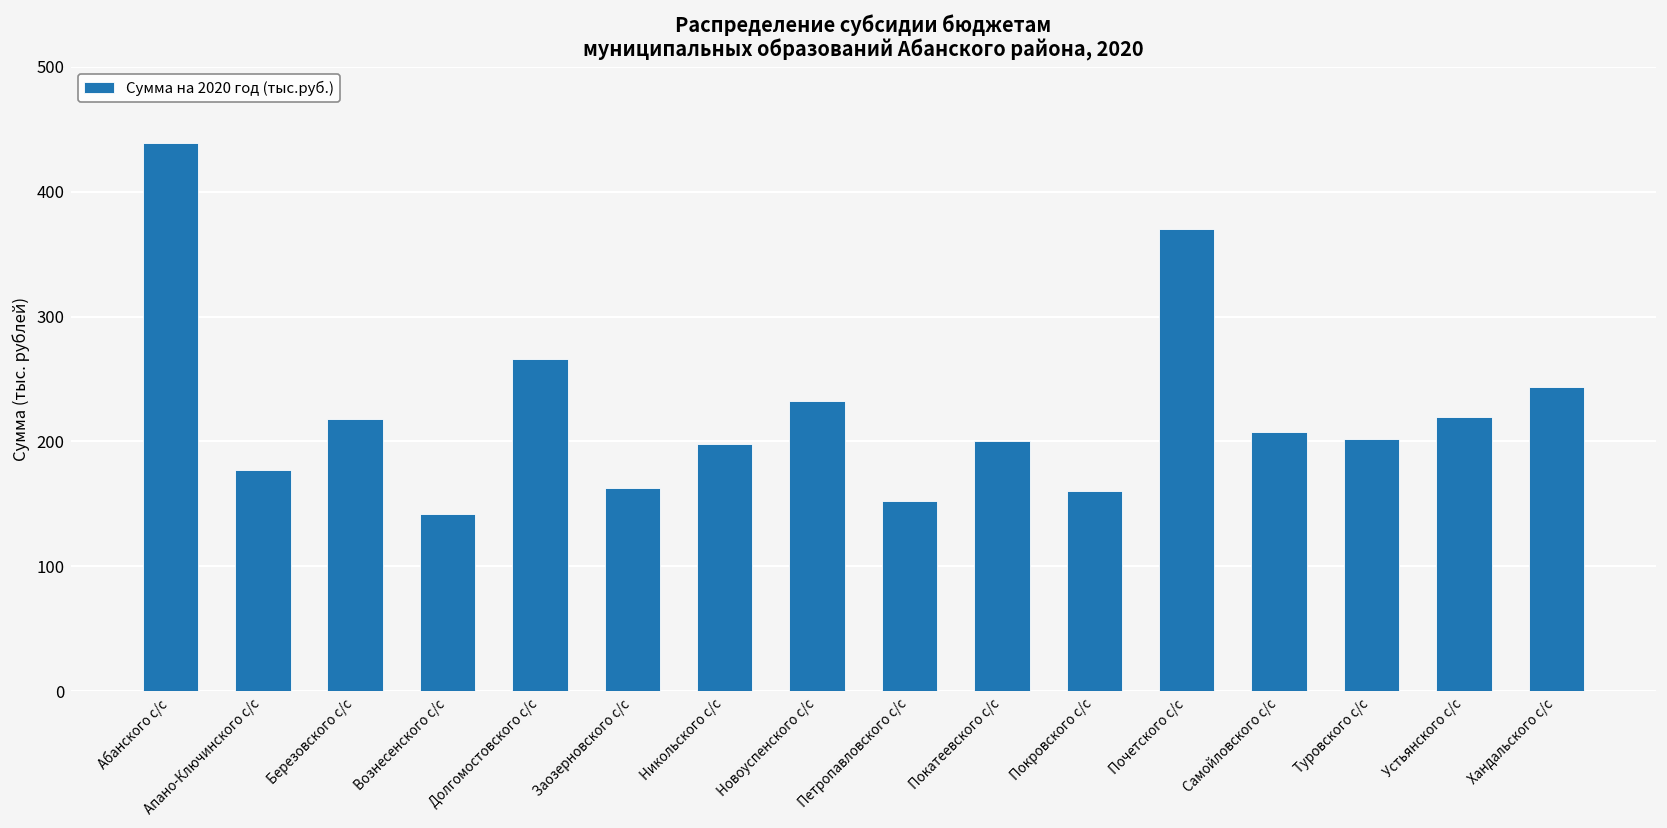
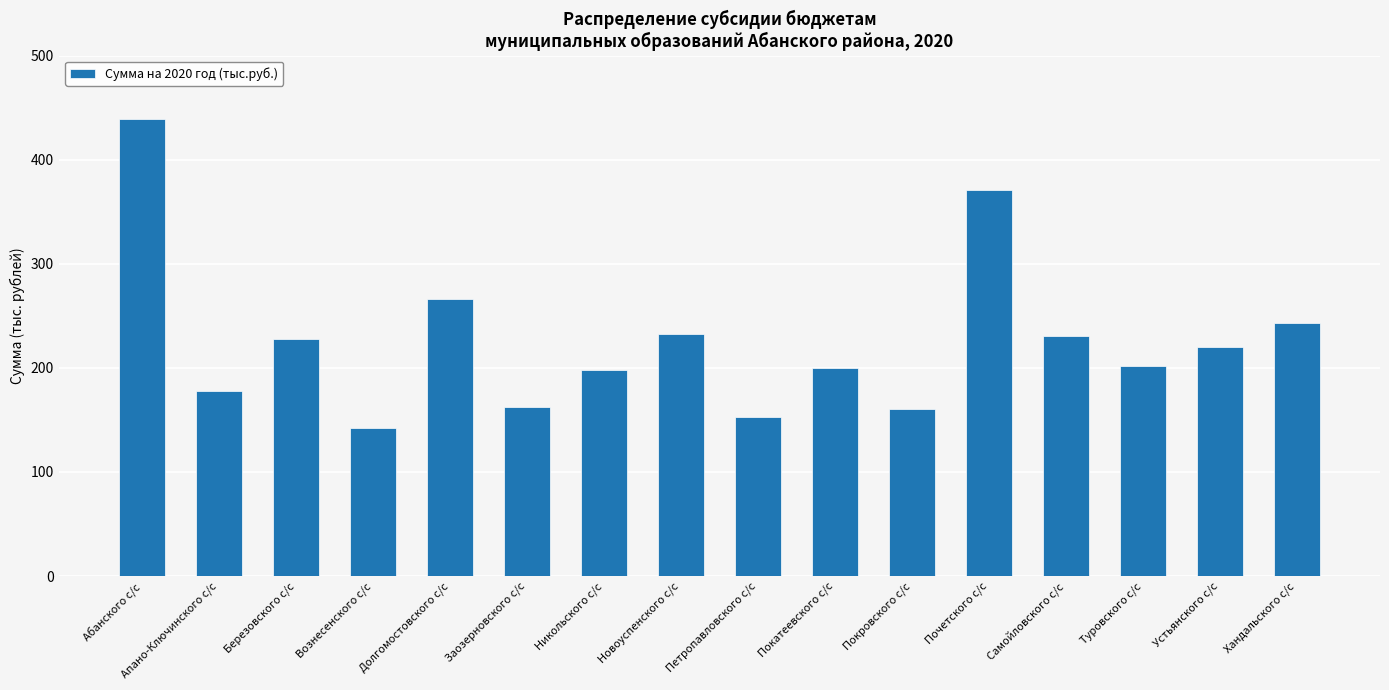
Березовского с/с: 218 -> 227
Самойловского с/с: 208 -> 230
